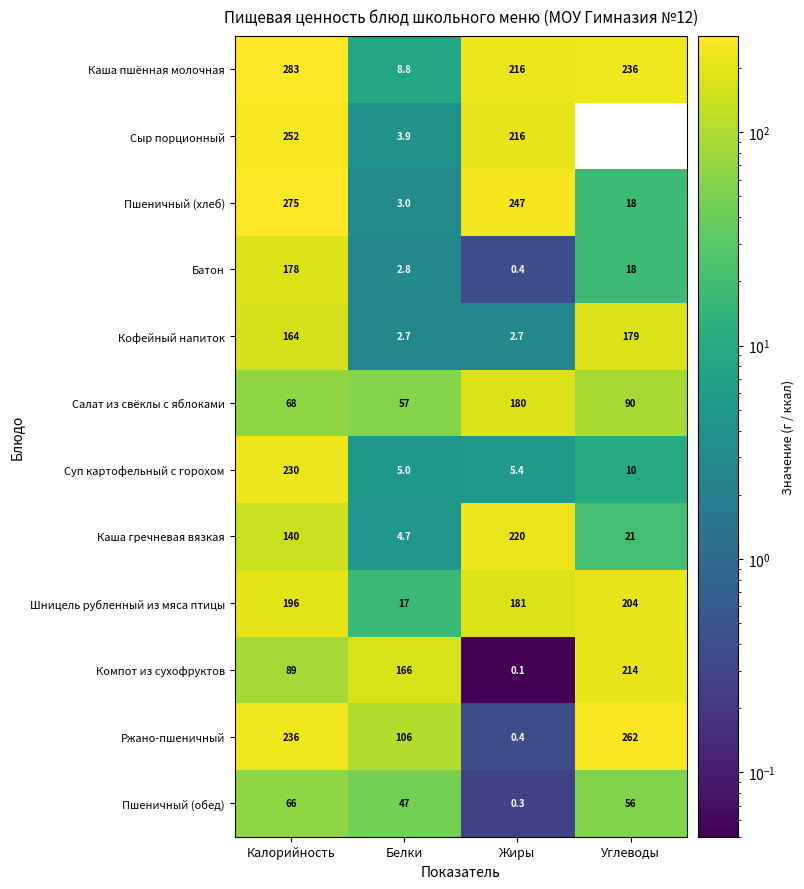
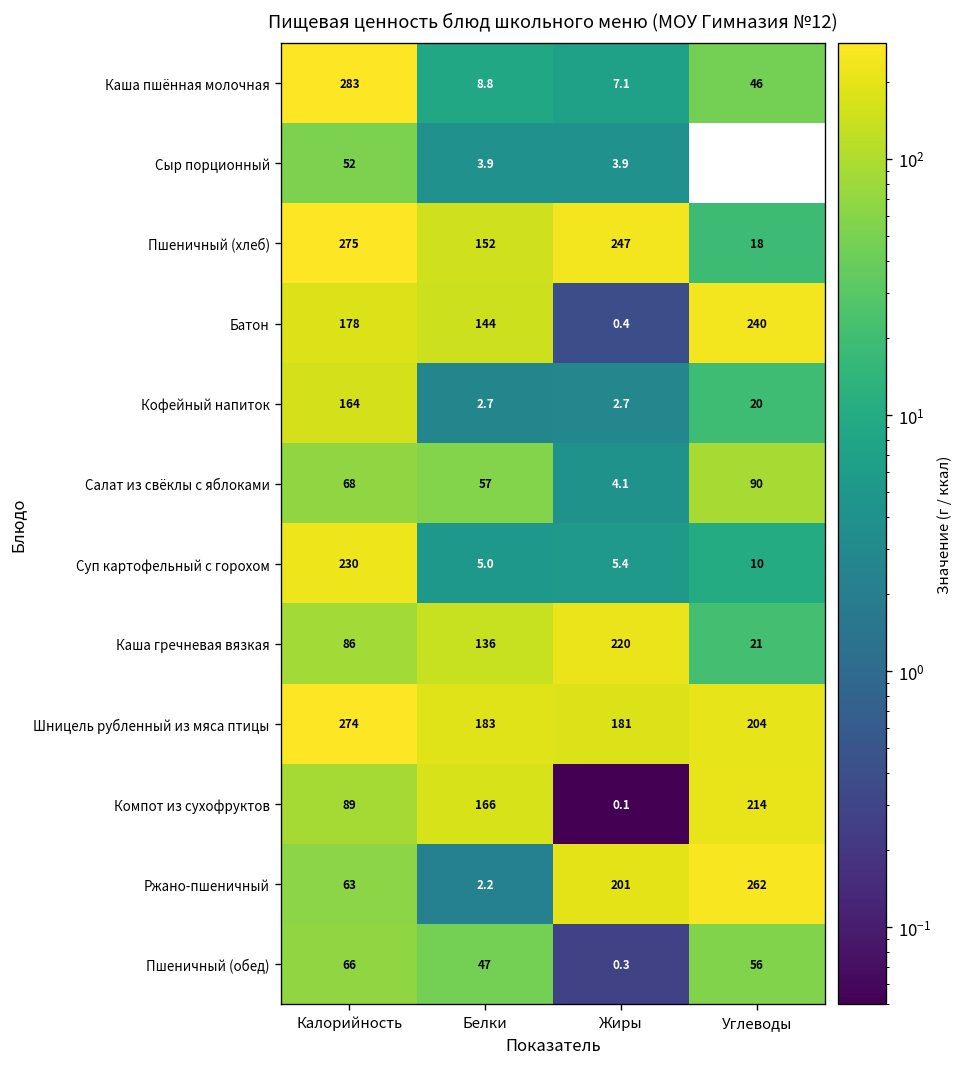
Каша пшённая молочная, Жиры: 216 -> 7.1
Каша пшённая молочная, Углеводы: 236 -> 46
Сыр порционный, Калорийность: 252 -> 52
Сыр порционный, Жиры: 216 -> 3.9
Пшеничный (хлеб), Белки: 3.0 -> 152
Батон, Белки: 2.8 -> 144
Батон, Углеводы: 18 -> 240
Кофейный напиток, Углеводы: 179 -> 20
Салат из свёклы с яблоками, Жиры: 180 -> 4.1
Каша гречневая вязкая, Калорийность: 140 -> 86
Каша гречневая вязкая, Белки: 4.7 -> 136
Шницель рубленный из мяса птицы, Калорийность: 196 -> 274
Шницель рубленный из мяса птицы, Белки: 17 -> 183
Ржано-пшеничный, Калорийность: 236 -> 63
Ржано-пшеничный, Белки: 106 -> 2.2
Ржано-пшеничный, Жиры: 0.4 -> 201
